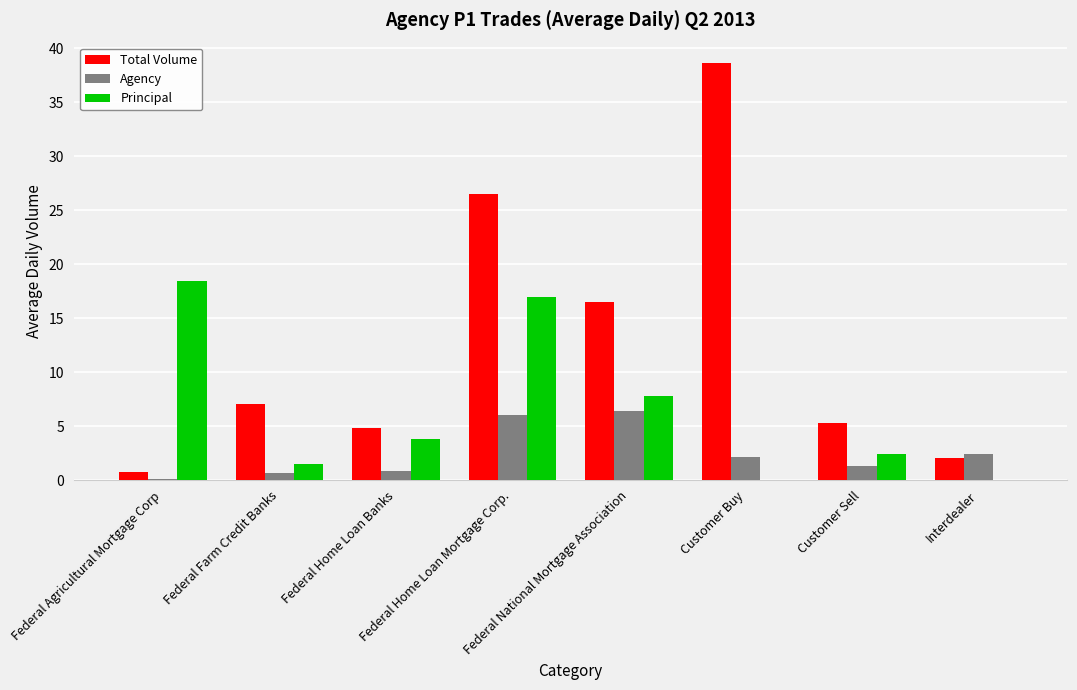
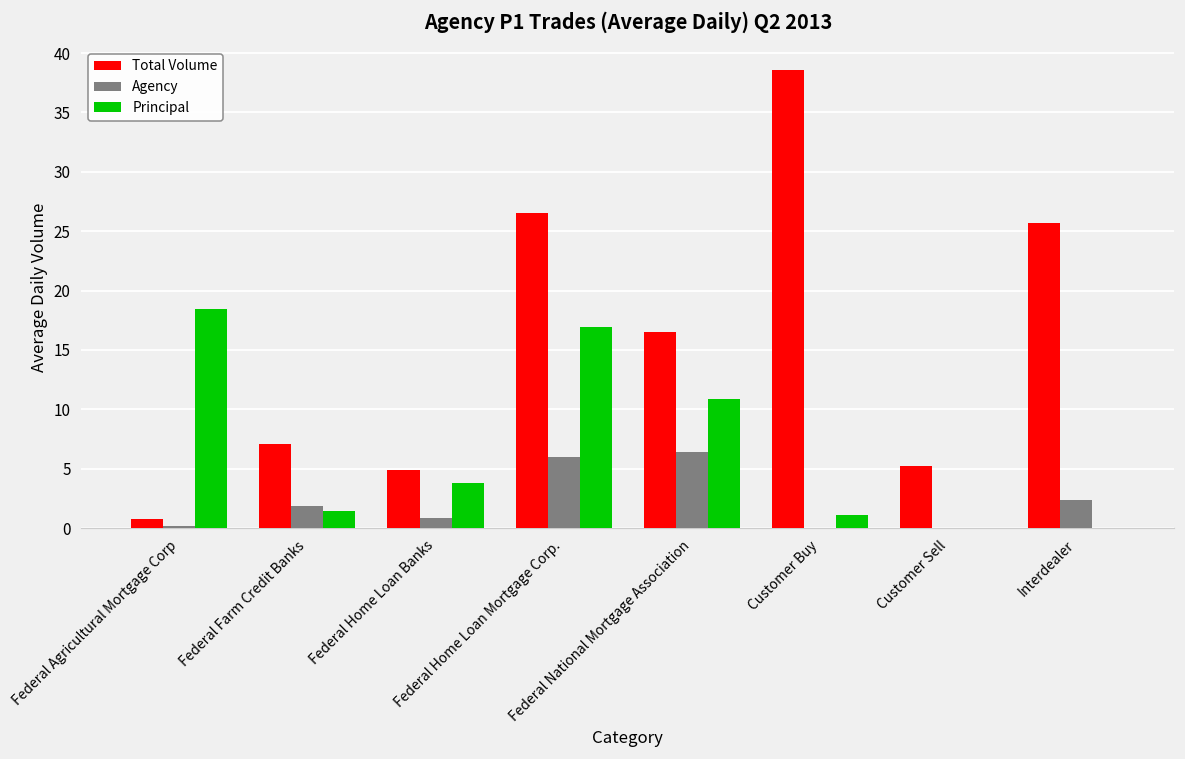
Agency, Federal Farm Credit Banks: 0.6 -> 1.9
Principal, Federal National Mortgage Association: 7.8 -> 10.9
Agency, Customer Buy: 2.1 -> 0.0
Principal, Customer Buy: 0.0 -> 1.1
Agency, Customer Sell: 1.3 -> 0.0
Principal, Customer Sell: 2.4 -> 0.0
Total Volume, Interdealer: 2.1 -> 25.7
